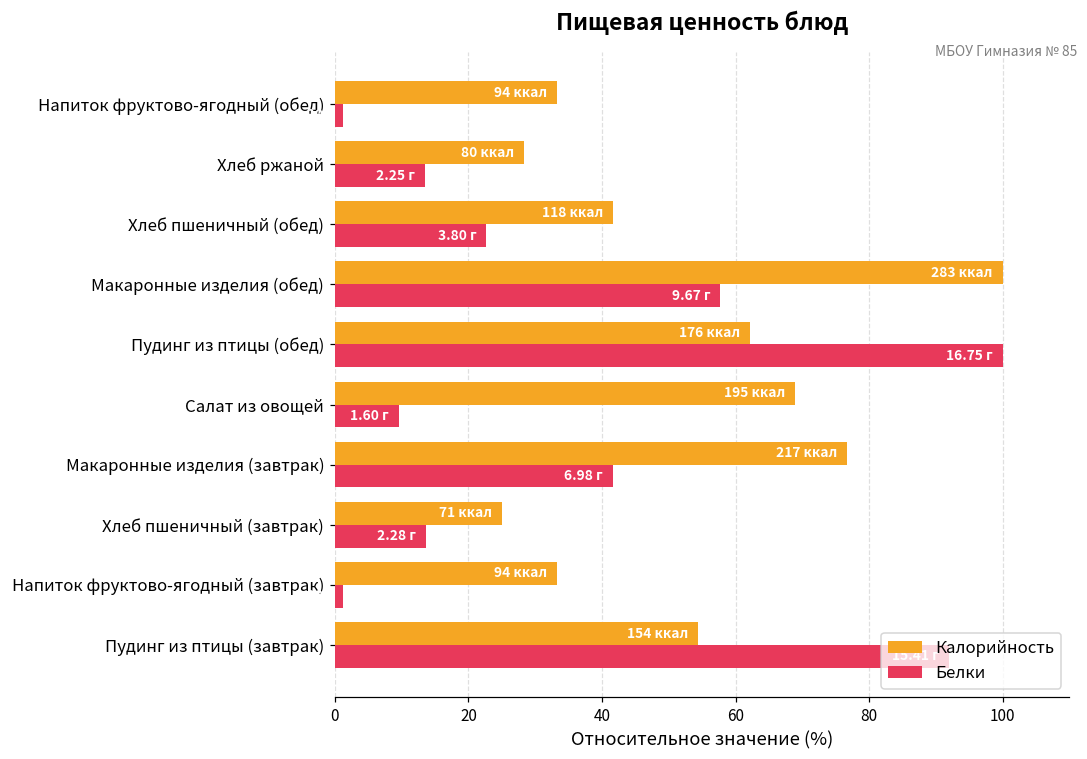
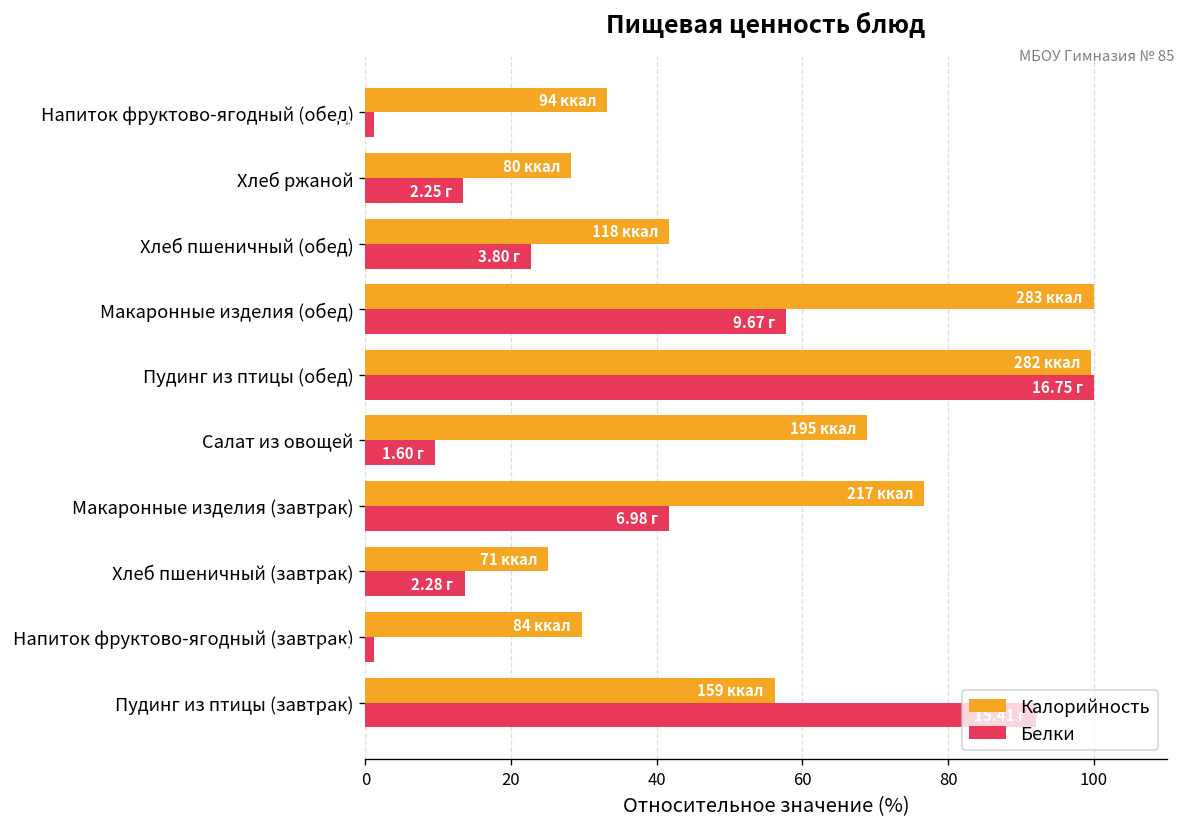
Калорийность, Пудинг из птицы (обед): 176 -> 282
Калорийность, Напиток фруктово-ягодный (завтрак): 94 -> 84
Калорийность, Пудинг из птицы (завтрак): 154 -> 159
